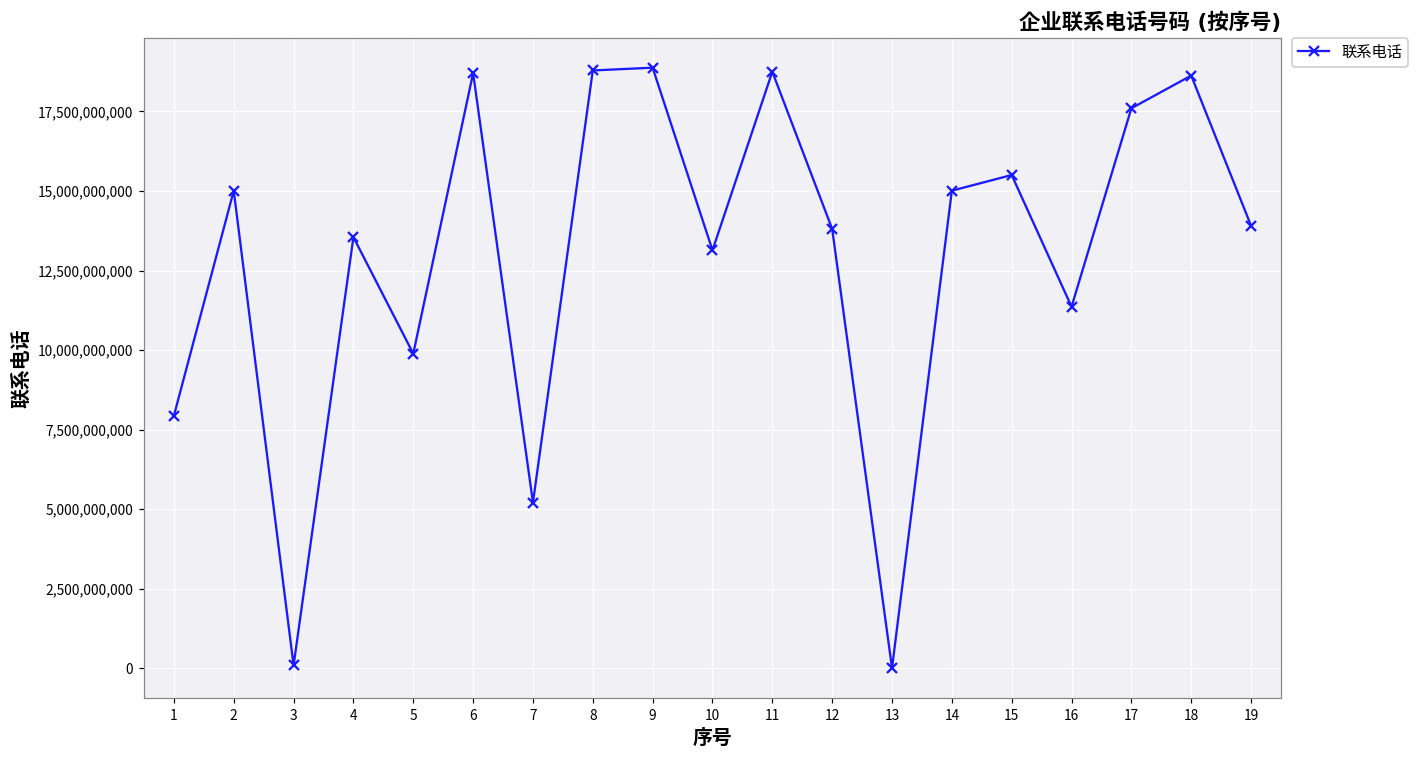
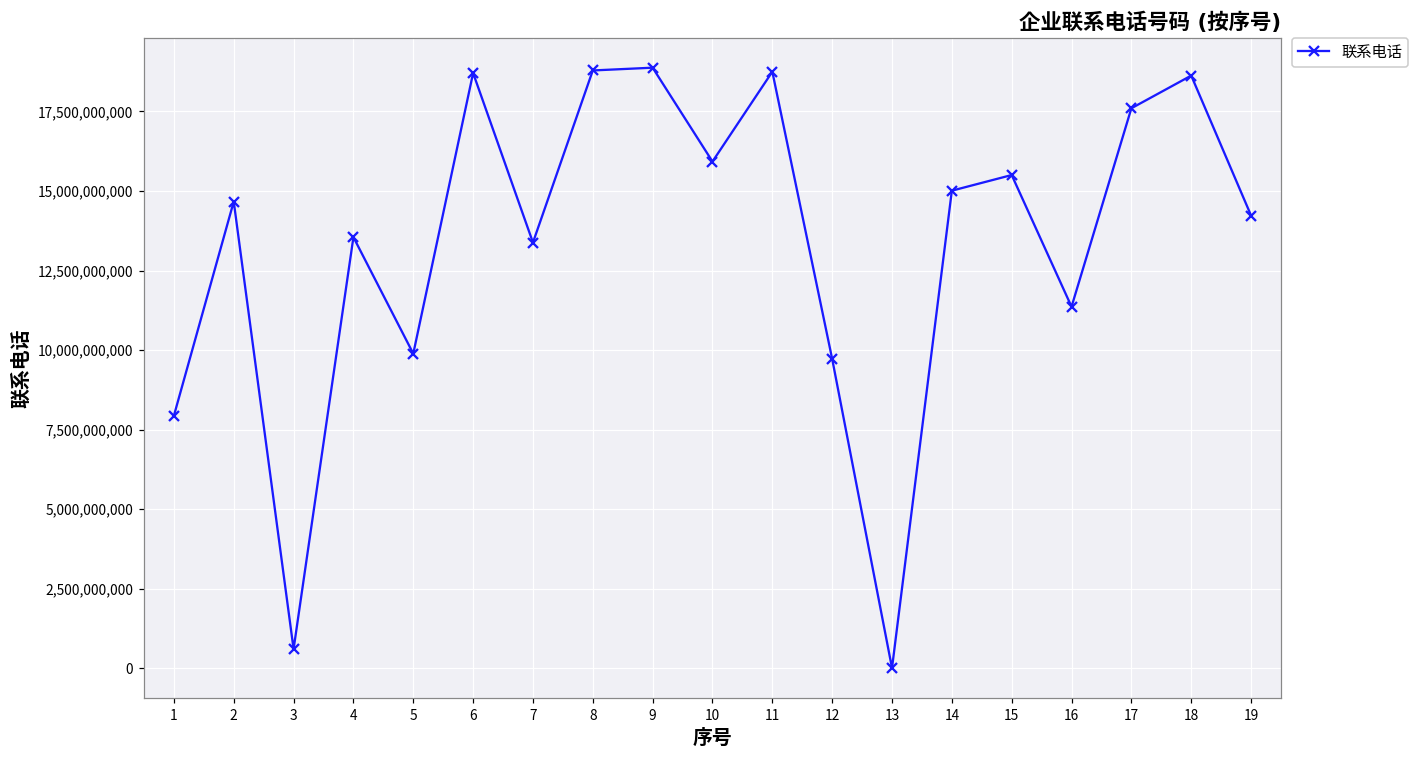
2: 15,000,000,000 -> 14,700,000,000
3: 100,000,000 -> 600,000,000
7: 5,200,000,000 -> 13,400,000,000
10: 13,100,000,000 -> 15,900,000,000
12: 13,800,000,000 -> 9,700,000,000
19: 13,900,000,000 -> 14,200,000,000
